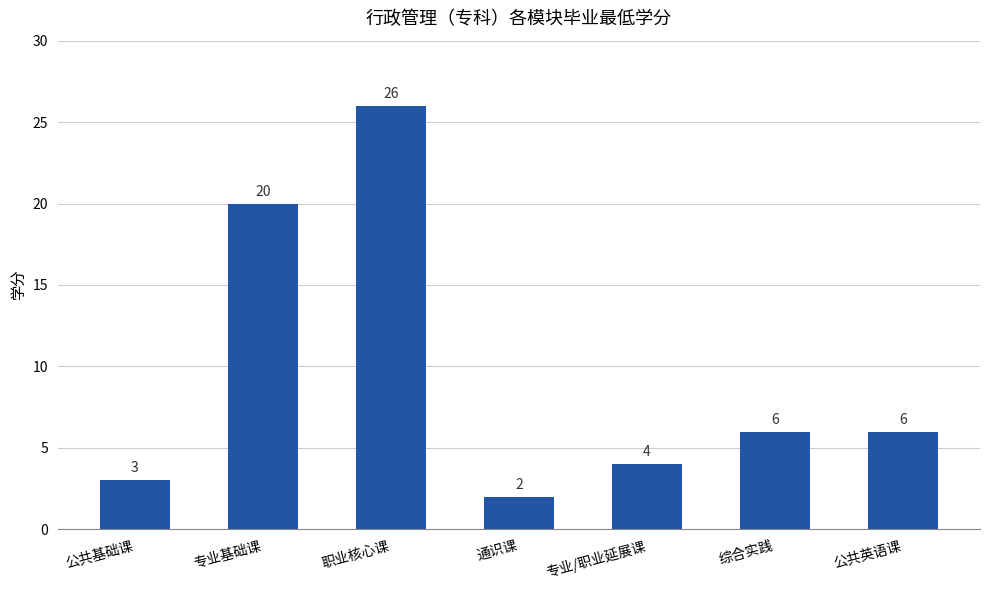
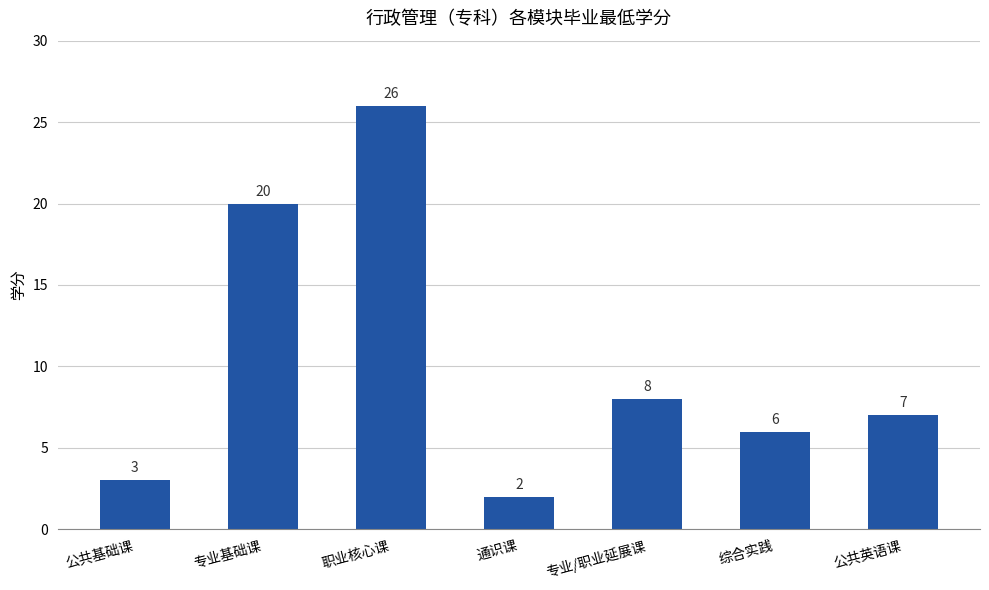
专业/职业延展课: 4 -> 8
公共英语课: 6 -> 7
